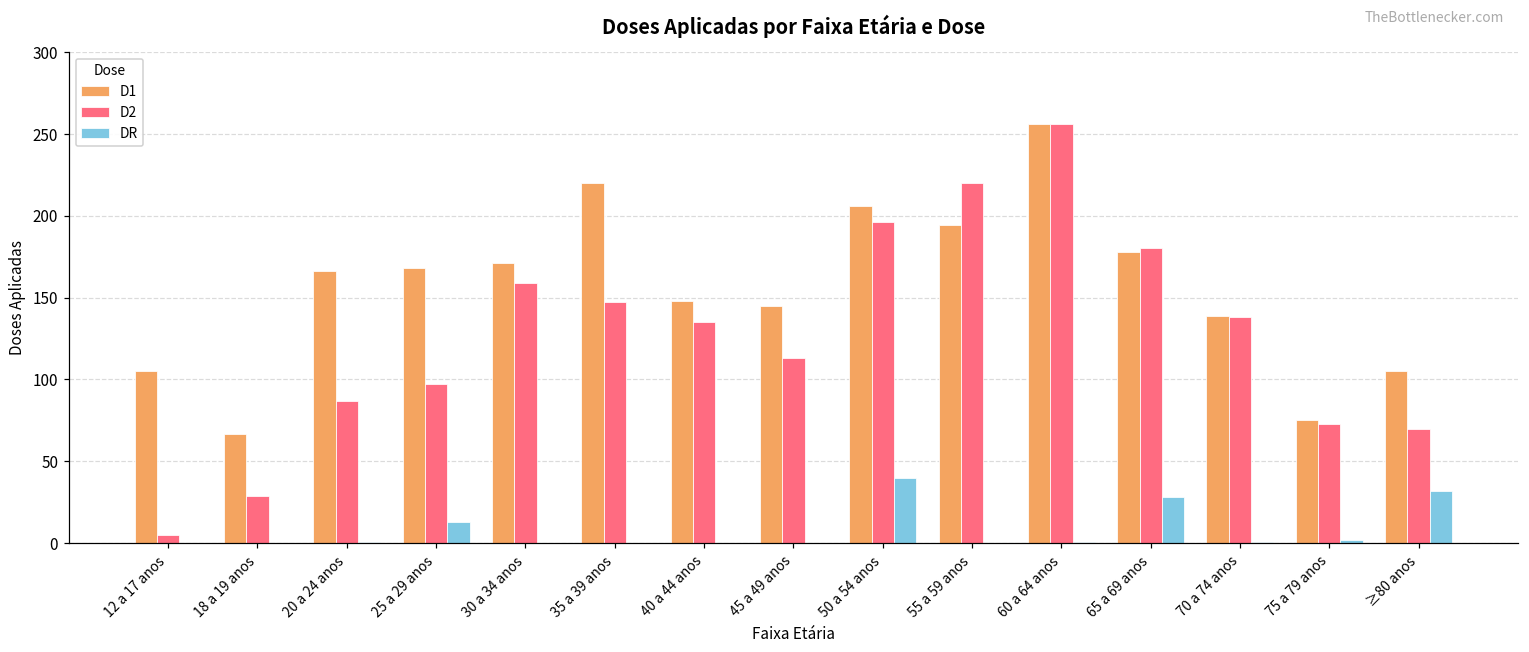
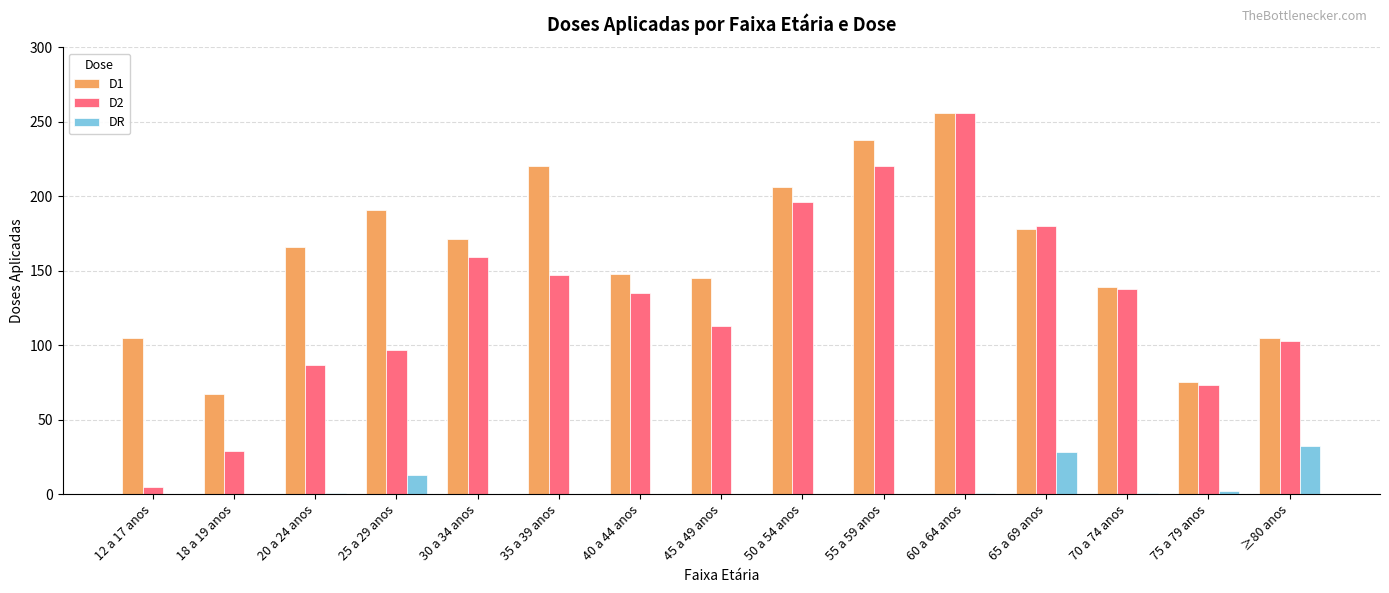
D1, 25 a 29 anos: 168 -> 191
DR, 50 a 54 anos: 40 -> 0
D1, 55 a 59 anos: 194 -> 238
D2, ≥80 anos: 70 -> 103
